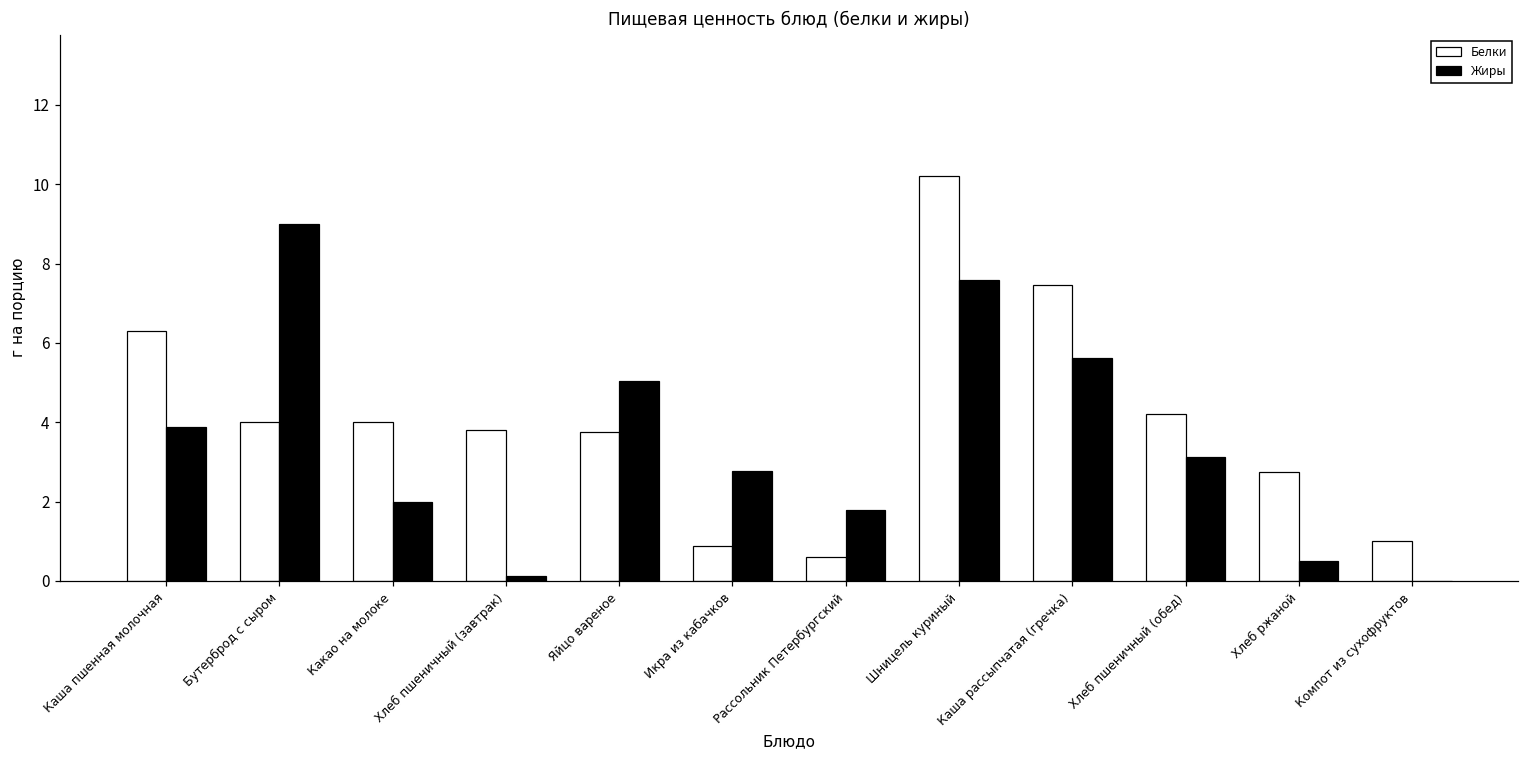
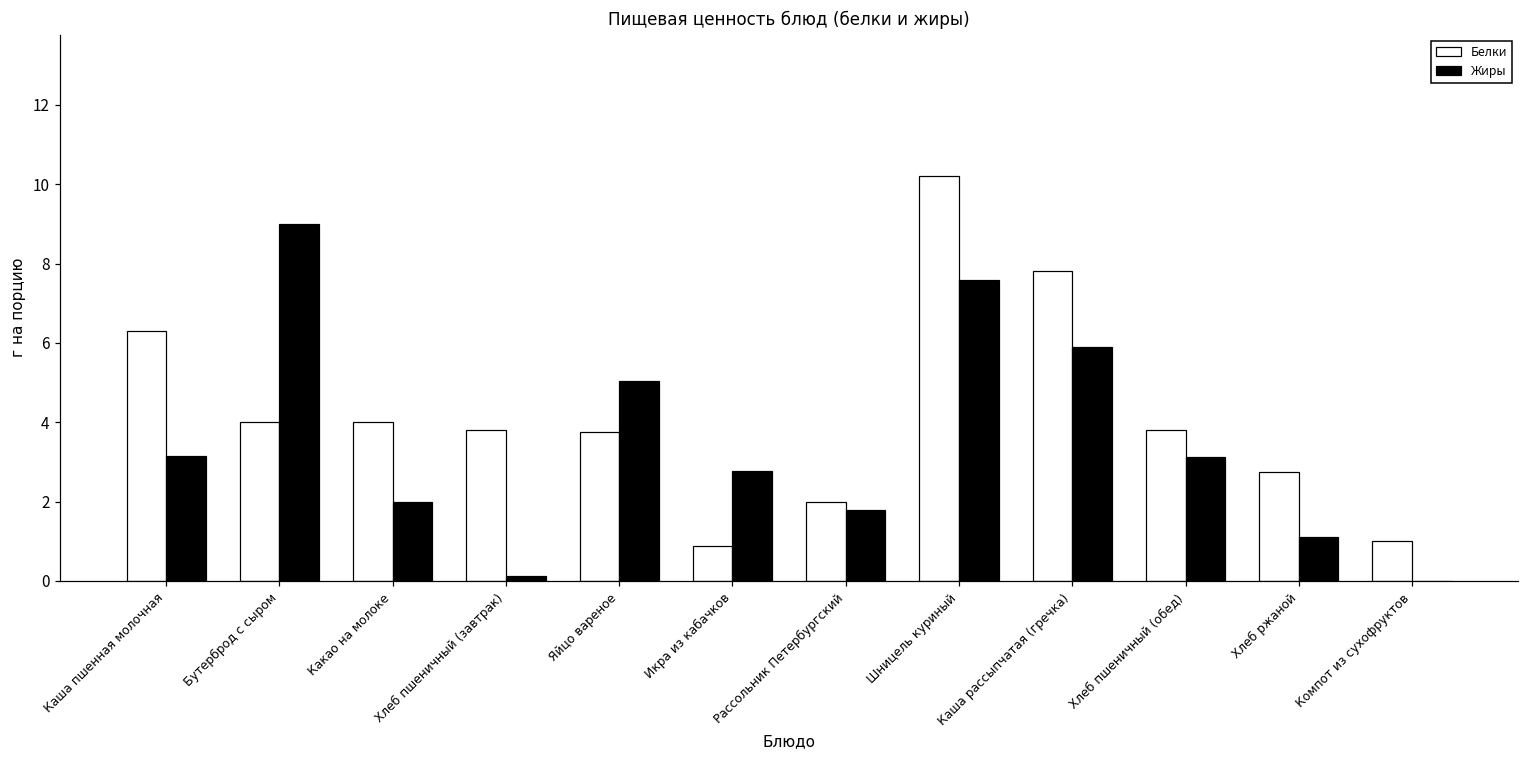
Жиры, Каша пшенная молочная: 3.9 -> 3.2
Белки, Рассольник Петербургский: 0.6 -> 2.0
Белки, Каша рассыпчатая (гречка): 7.5 -> 7.8
Жиры, Каша рассыпчатая (гречка): 5.6 -> 5.9
Белки, Хлеб пшеничный (обед): 4.2 -> 3.8
Жиры, Хлеб ржаной: 0.5 -> 1.1
